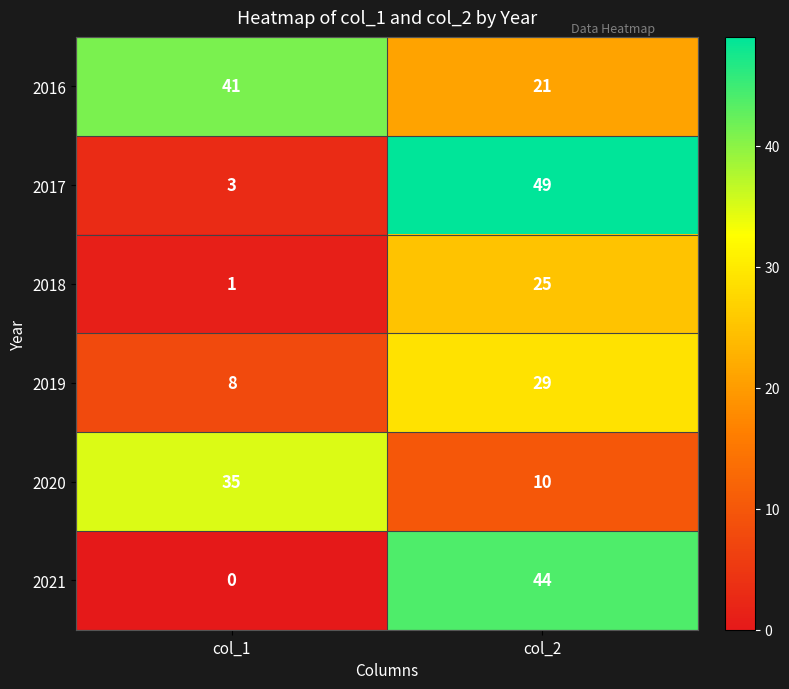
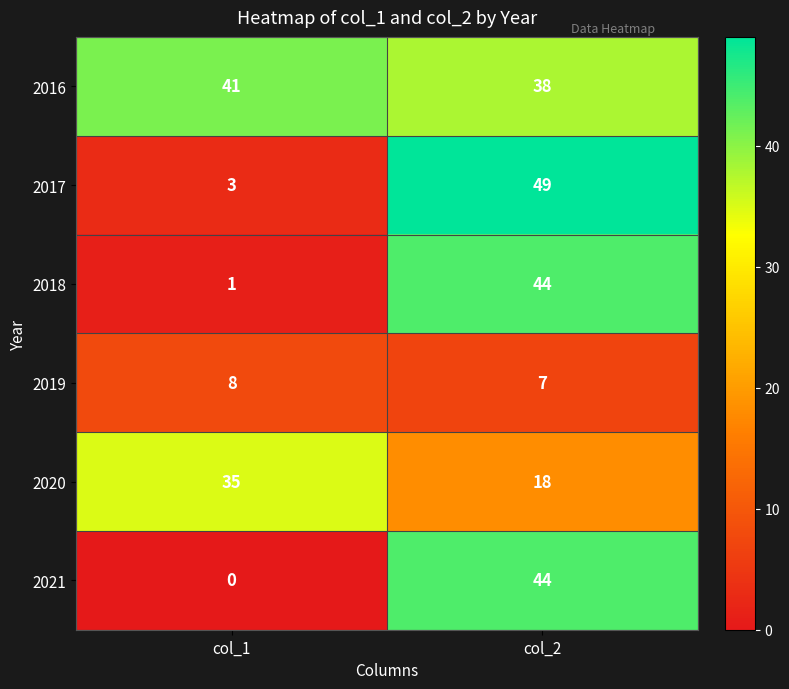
2016, col_2: 21 -> 38
2018, col_2: 25 -> 44
2019, col_2: 29 -> 7
2020, col_2: 10 -> 18
